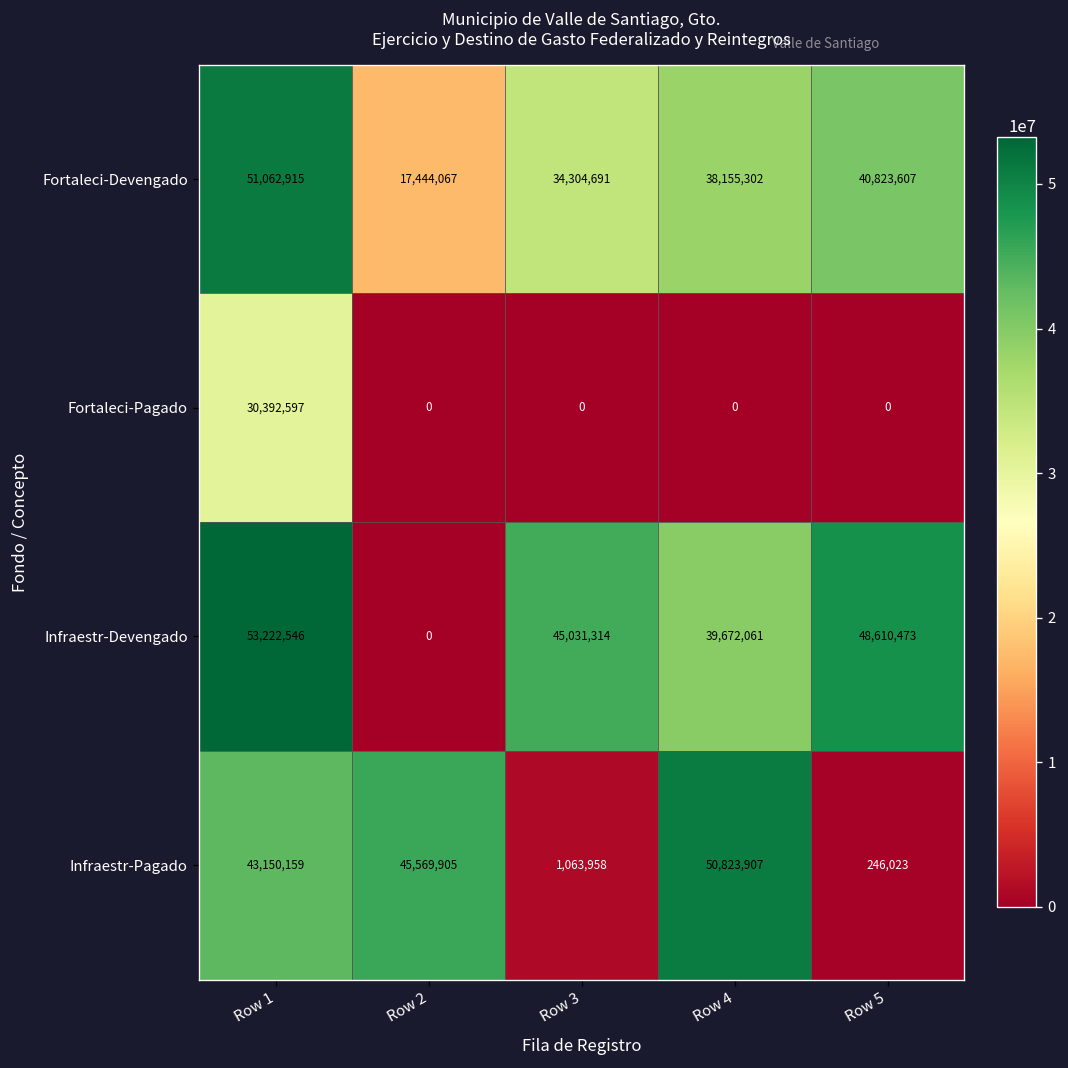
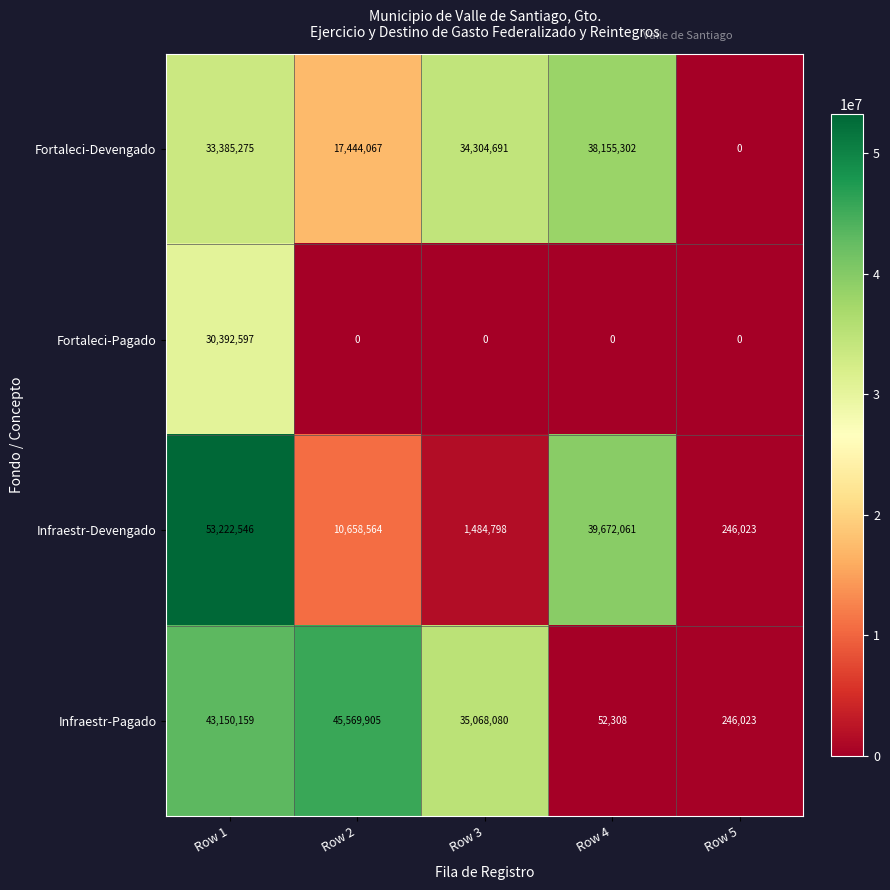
Fortaleci-Devengado, Row 1: 51,062,915 -> 33,385,275
Fortaleci-Devengado, Row 5: 40,823,607 -> 0
Infraestr-Devengado, Row 2: 0 -> 10,658,564
Infraestr-Devengado, Row 3: 45,031,314 -> 1,484,798
Infraestr-Devengado, Row 5: 48,610,473 -> 246,023
Infraestr-Pagado, Row 3: 1,063,958 -> 35,068,080
Infraestr-Pagado, Row 4: 50,823,907 -> 52,308
